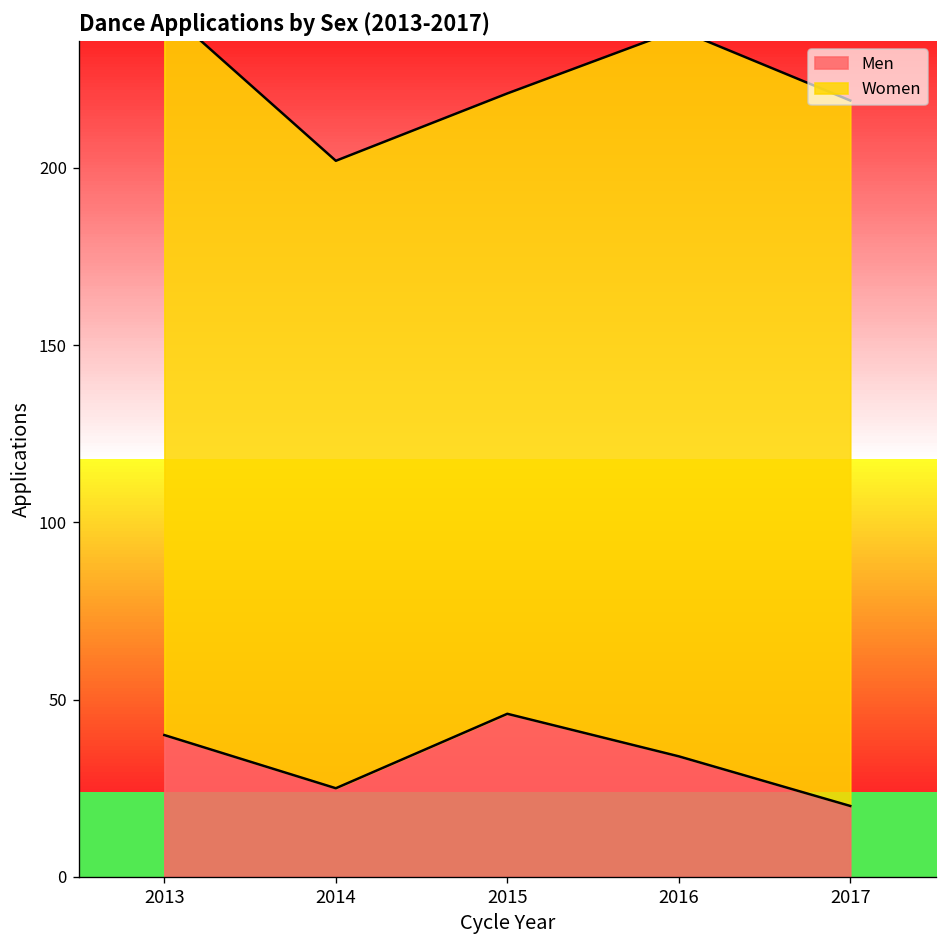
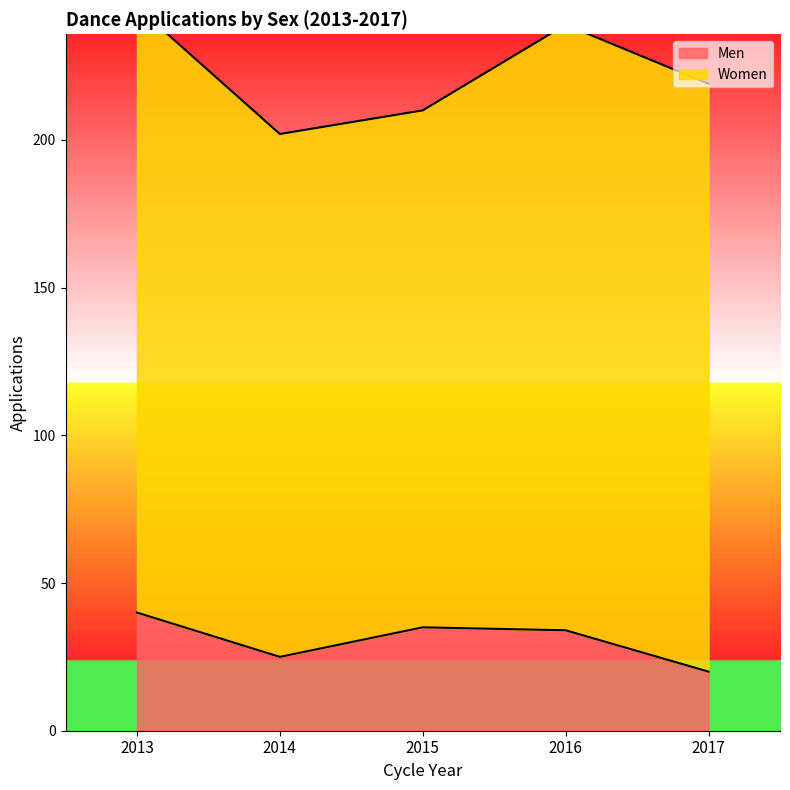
Men, 2015: 46 -> 35
